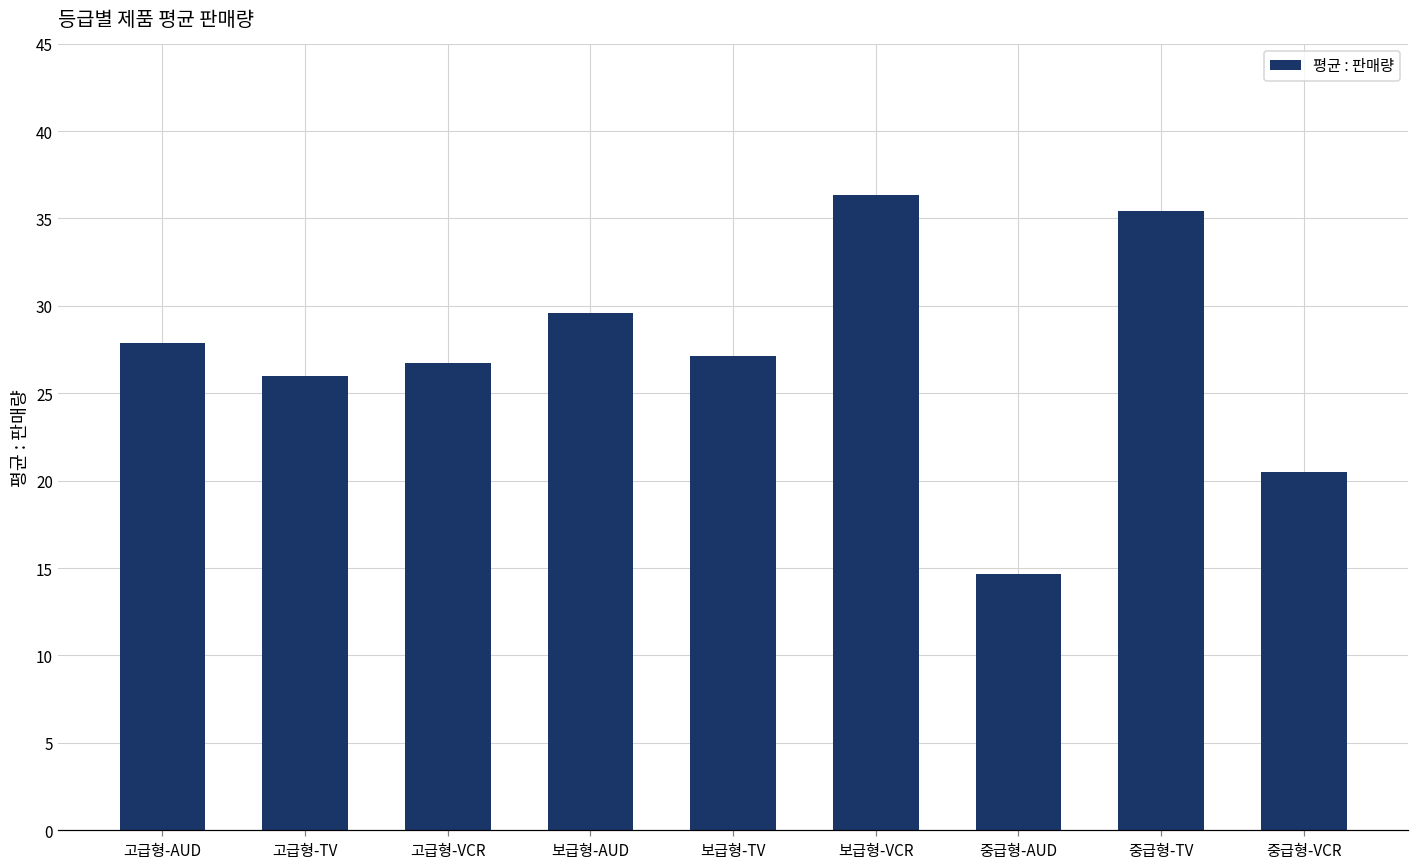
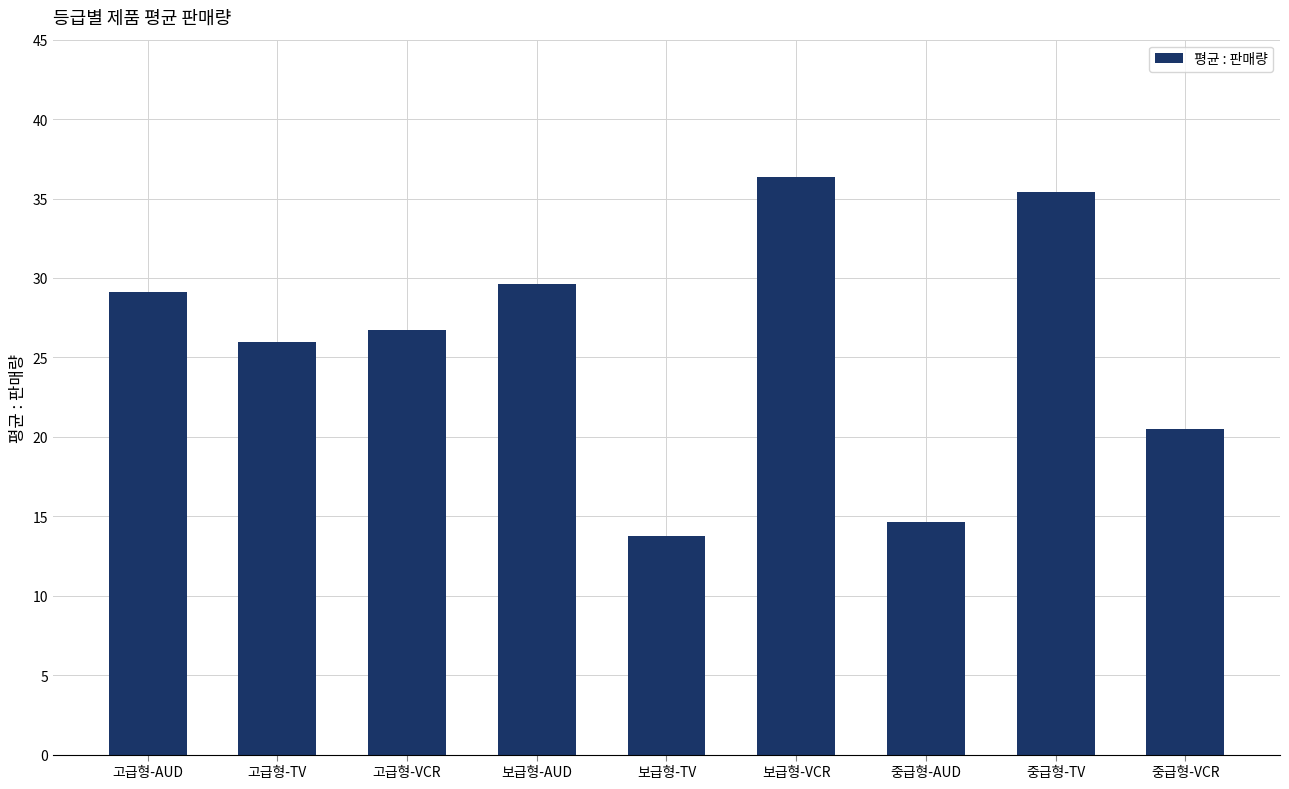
고급형-AUD: 27.9 -> 29.1
보급형-TV: 27.1 -> 13.7
